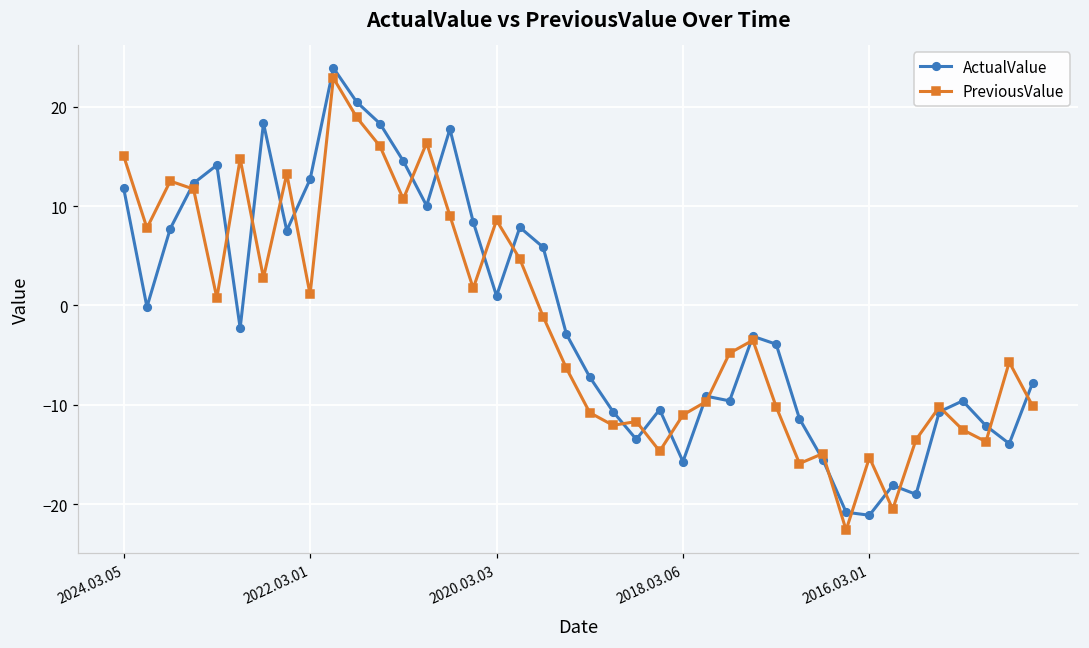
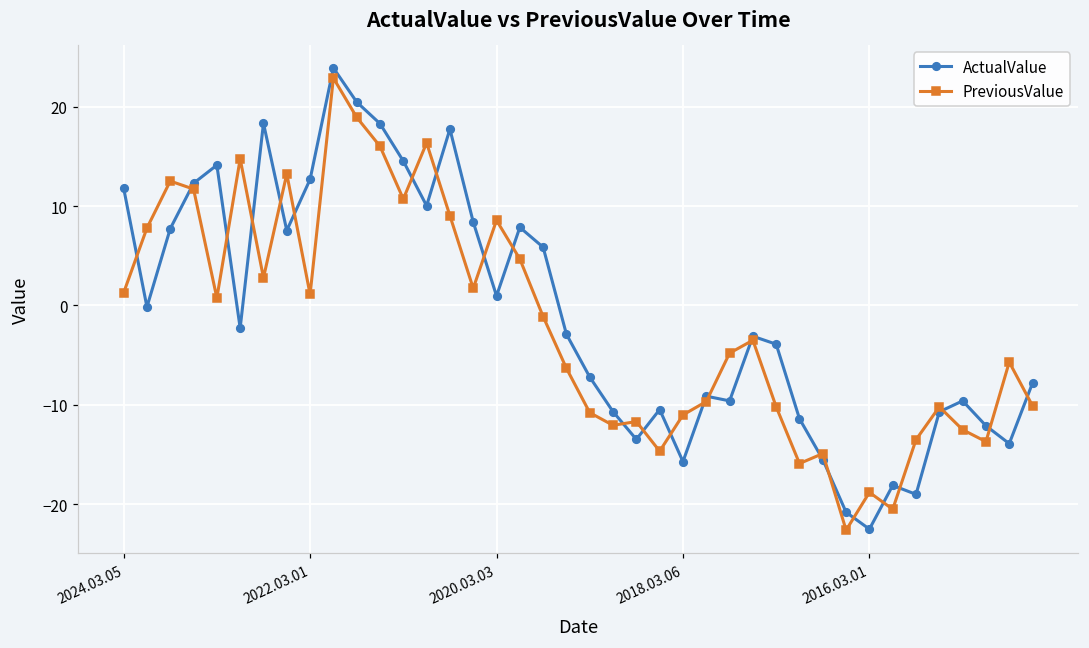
PreviousValue, 2024.03.05: 15 -> 1
ActualValue, 2016.03.01: -21 -> -23
PreviousValue, 2016.03.01: -15 -> -19
